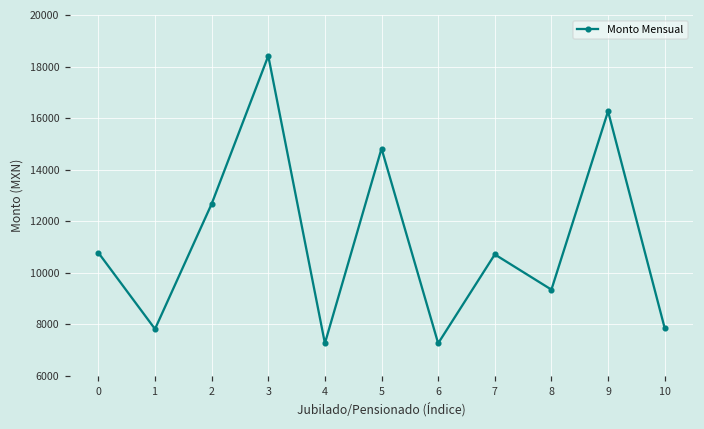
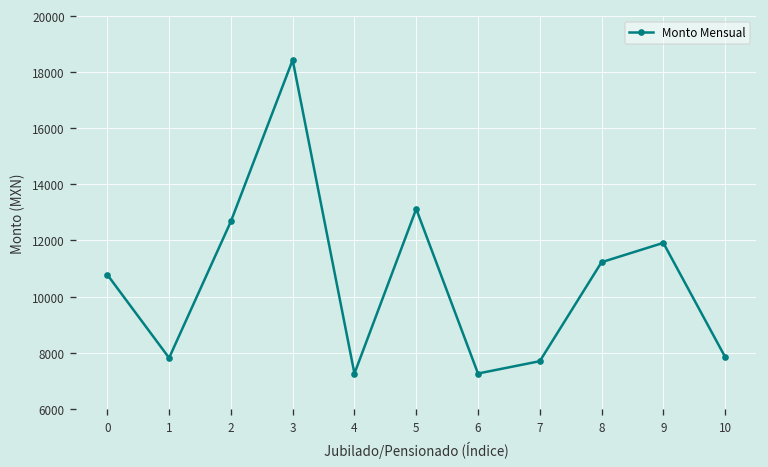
5: 14800 -> 13100
7: 10700 -> 7700
8: 9300 -> 11200
9: 16300 -> 11900
